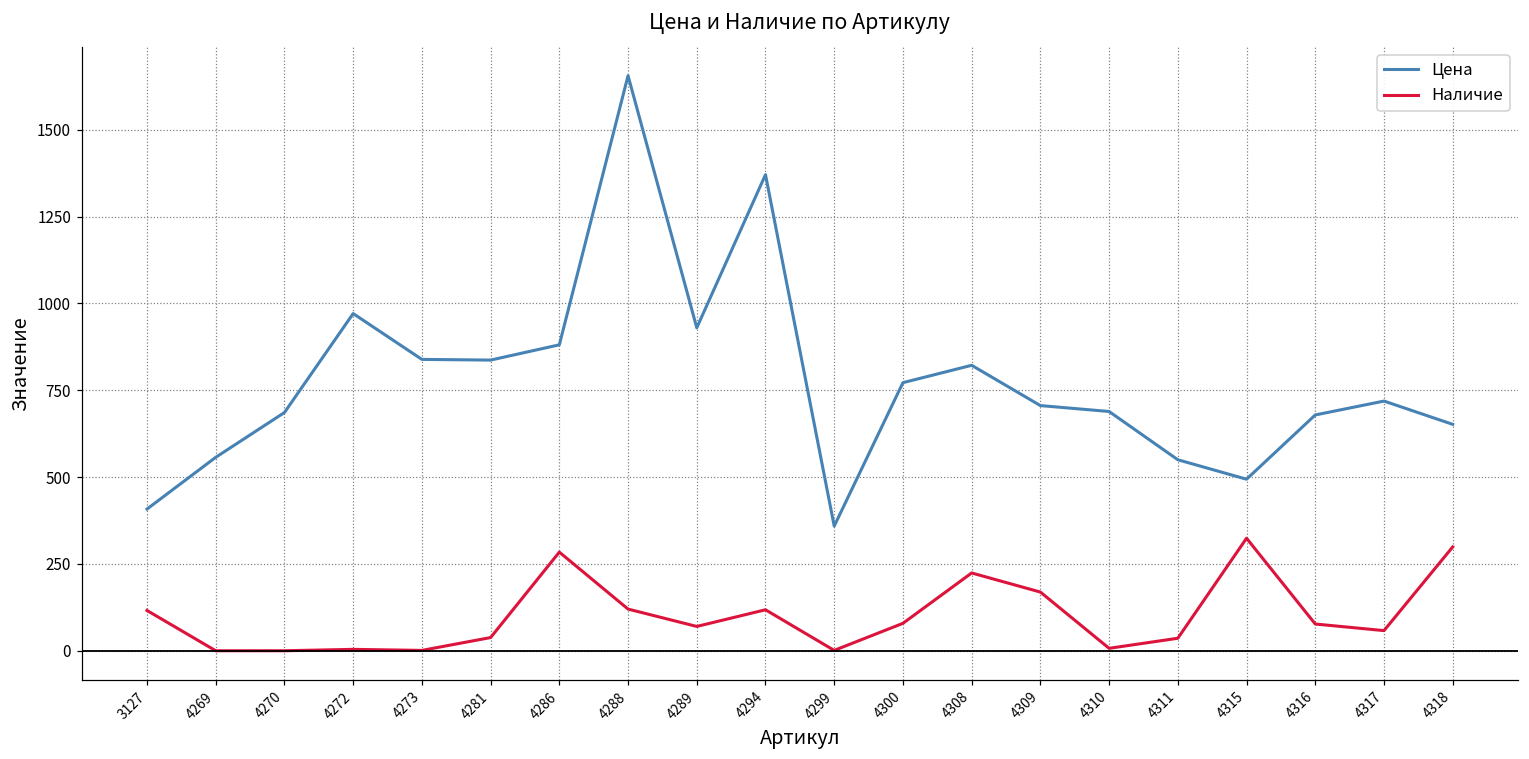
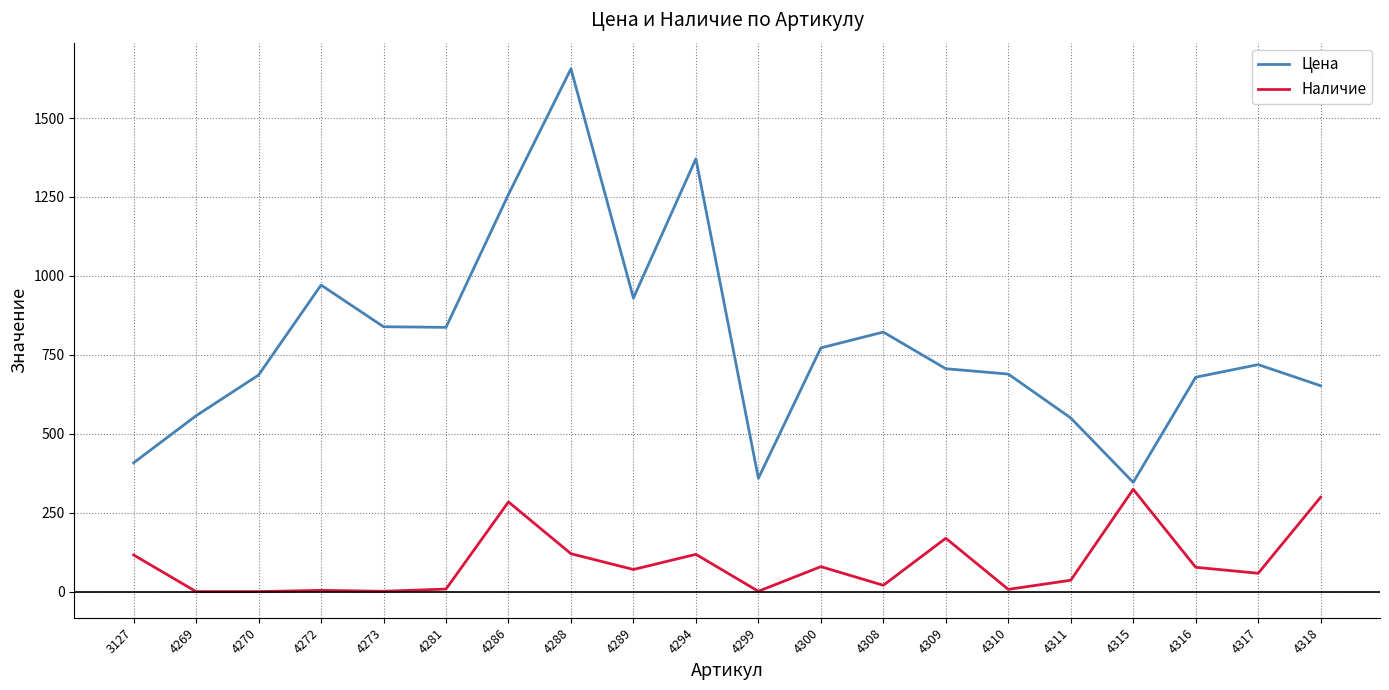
Наличие, 4281: 40 -> 10
Цена, 4286: 880 -> 1260
Наличие, 4308: 220 -> 20
Цена, 4315: 490 -> 350
